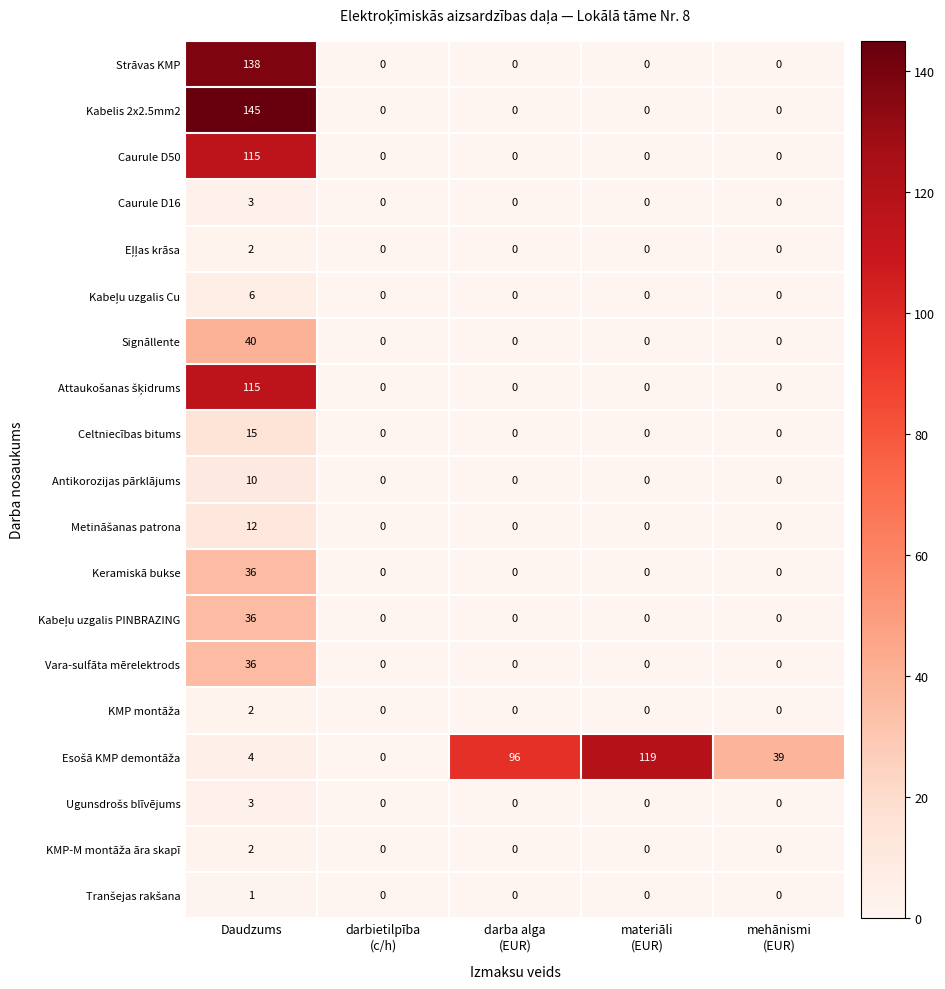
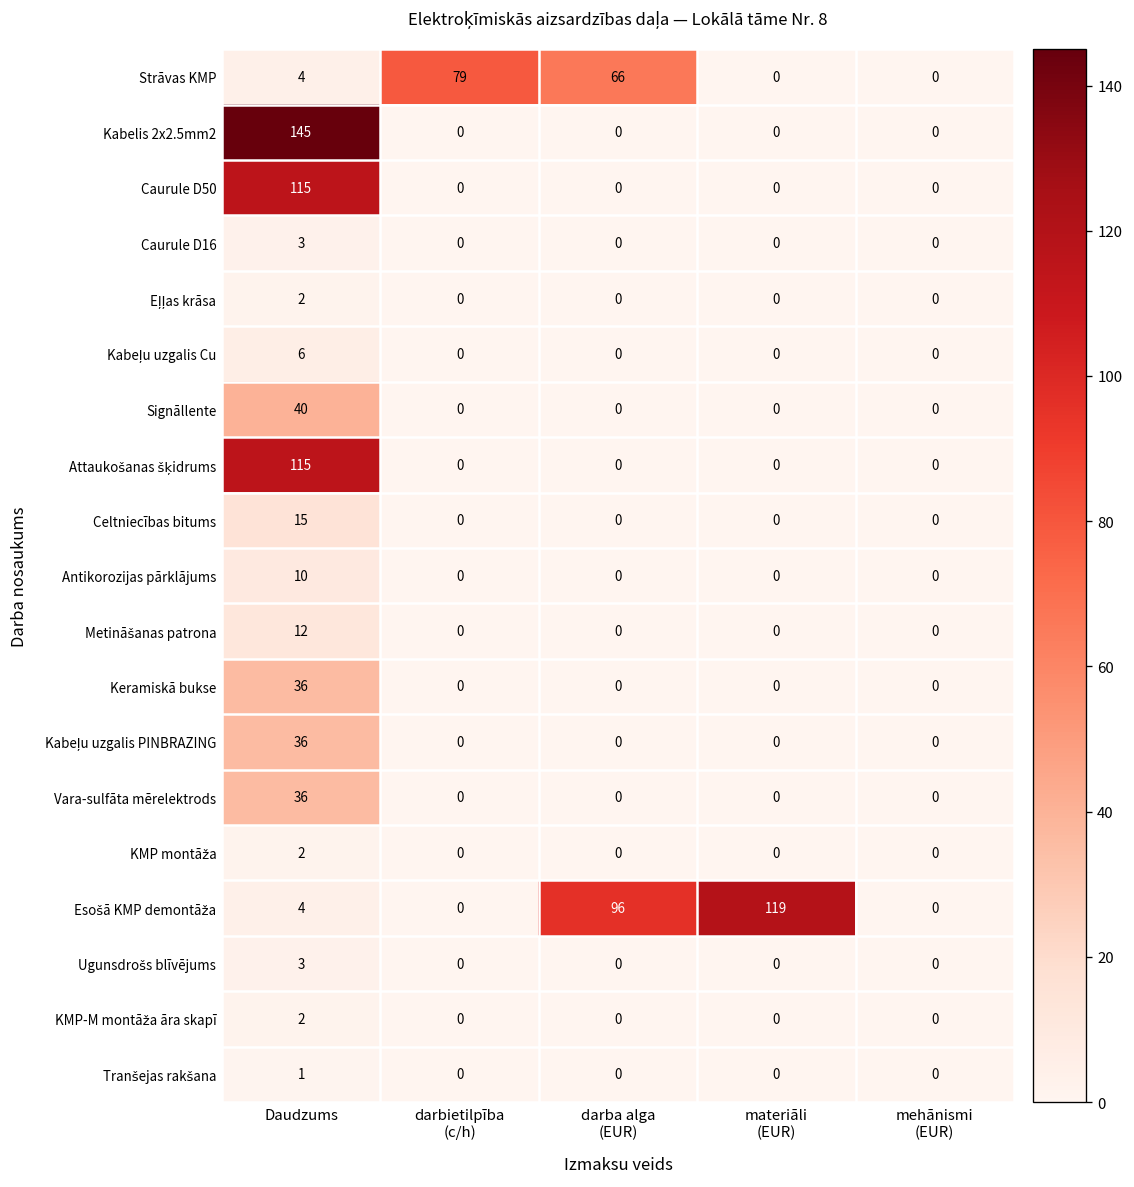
Strāvas KMP, Daudzums: 138 -> 4
Strāvas KMP, darbietilpība (c/h): 0 -> 79
Strāvas KMP, darba alga (EUR): 0 -> 66
Esošā KMP demontāža, mehānismi (EUR): 39 -> 0
